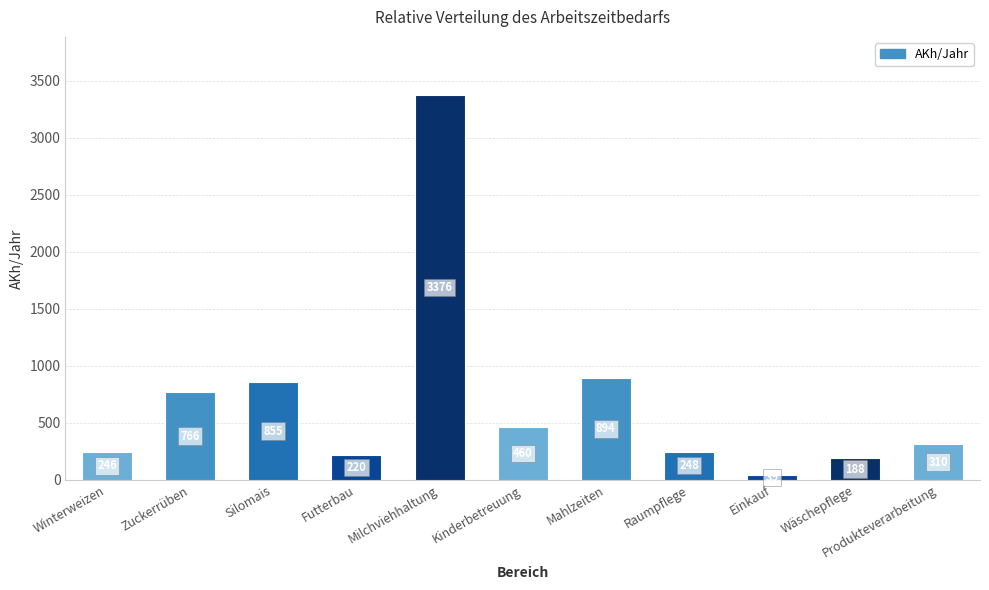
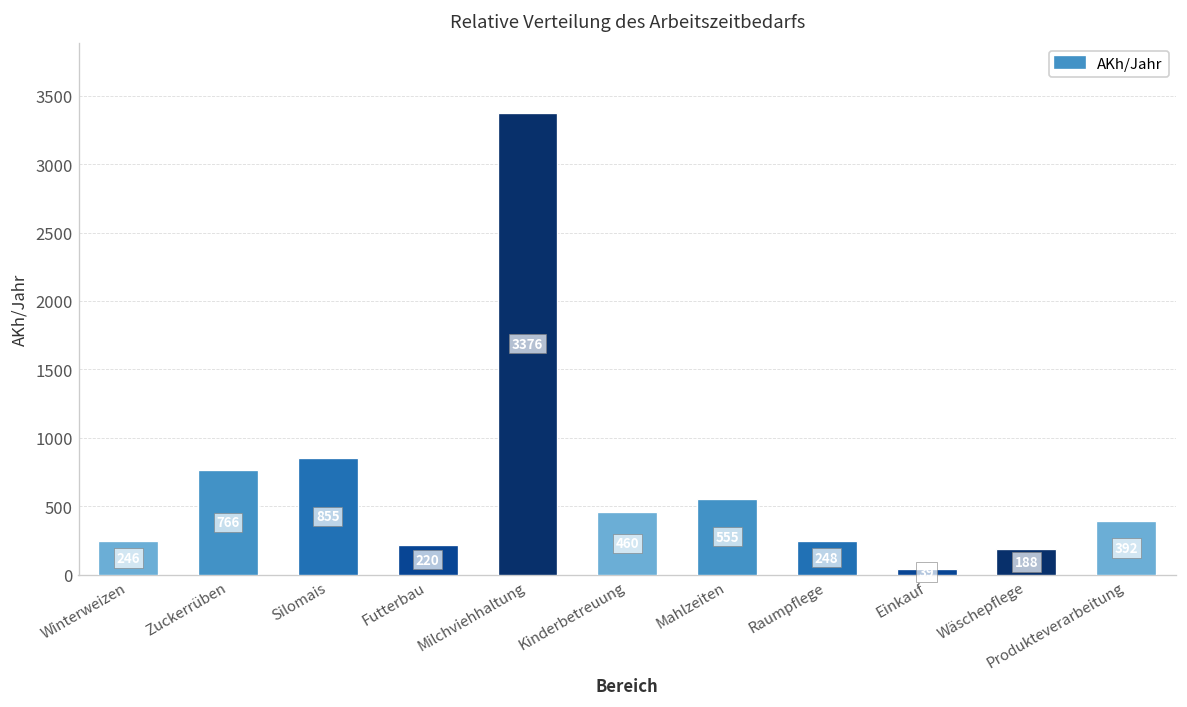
Mahlzeiten: 894 -> 555
Produkteverarbeitung: 310 -> 390
